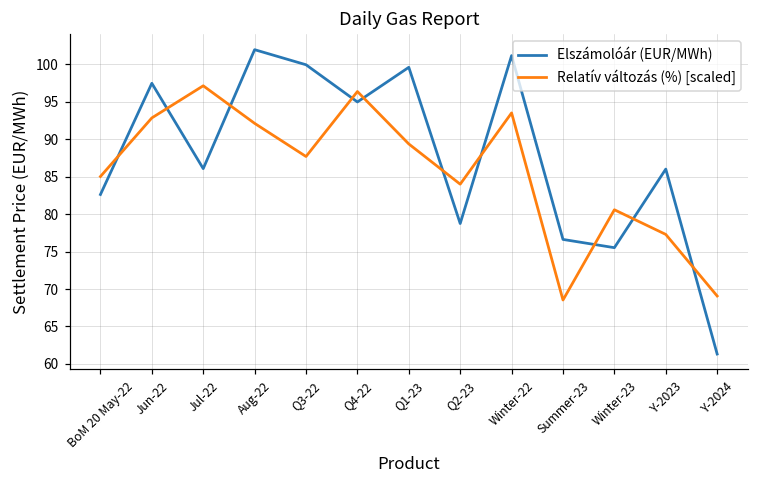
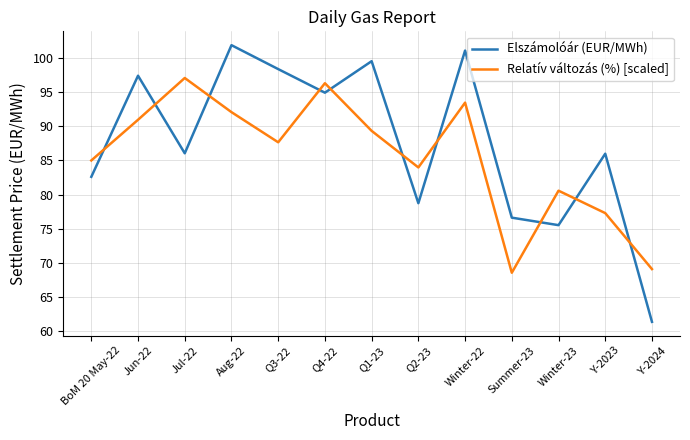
Relatív változás (%) [scaled], Jun-22: 93 -> 91
Elszámolóár (EUR/MWh), Q3-22: 100 -> 98
